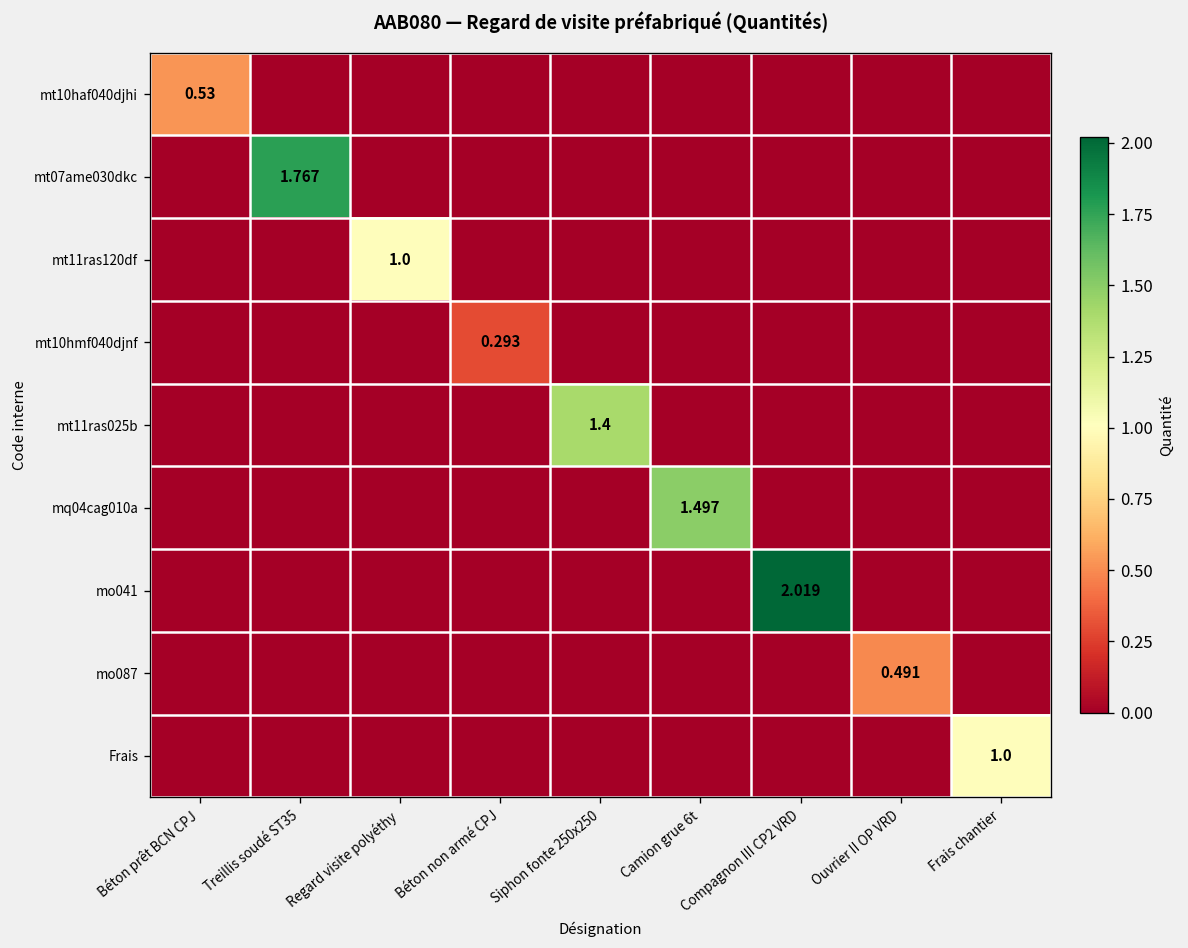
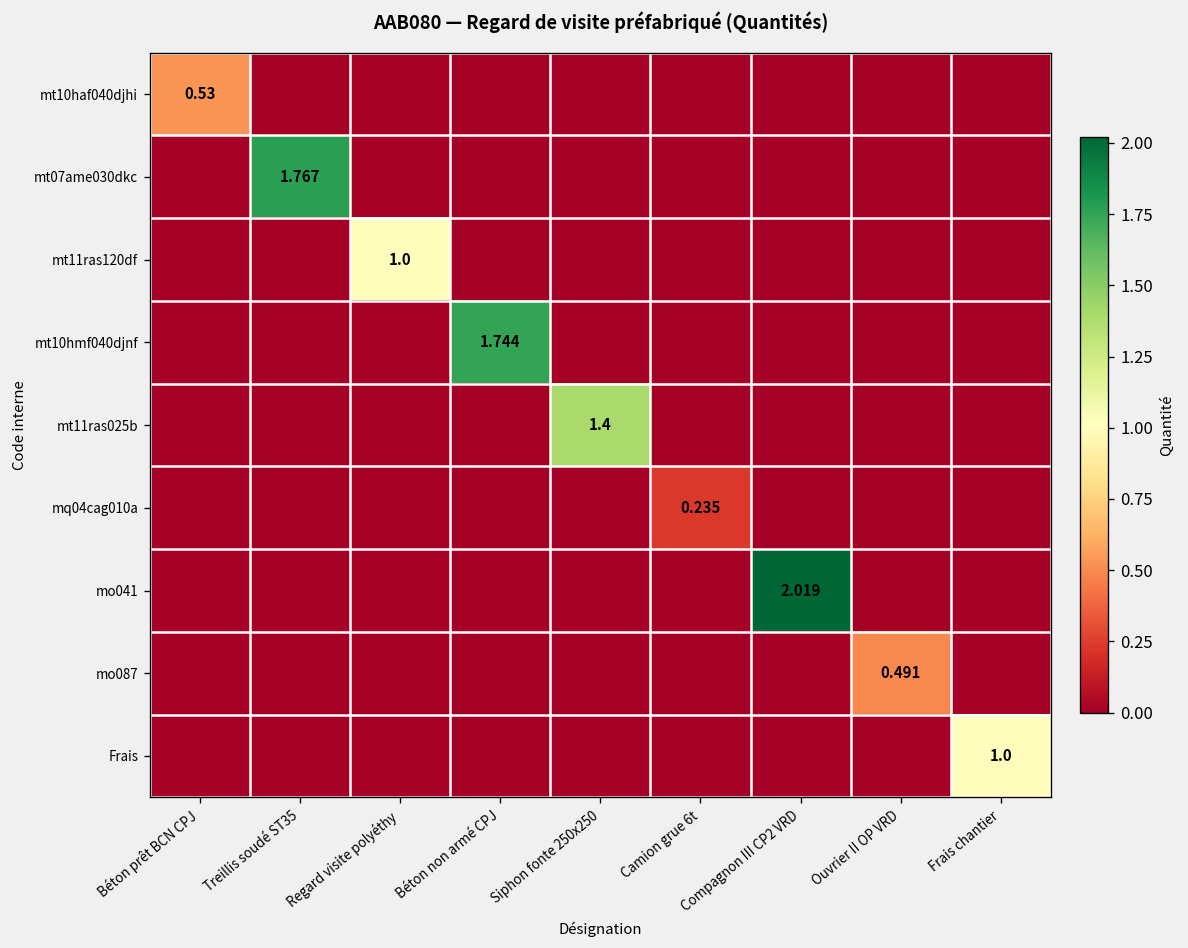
mt10hmf040djnf, Béton non armé CPJ: 0.293 -> 1.744
mq04cag010a, Camion grue 6t: 1.497 -> 0.235
